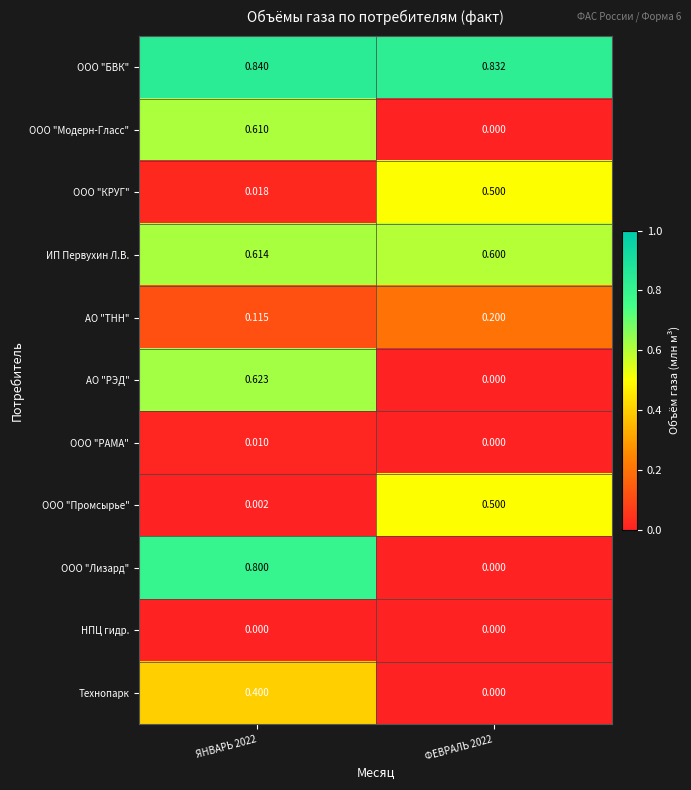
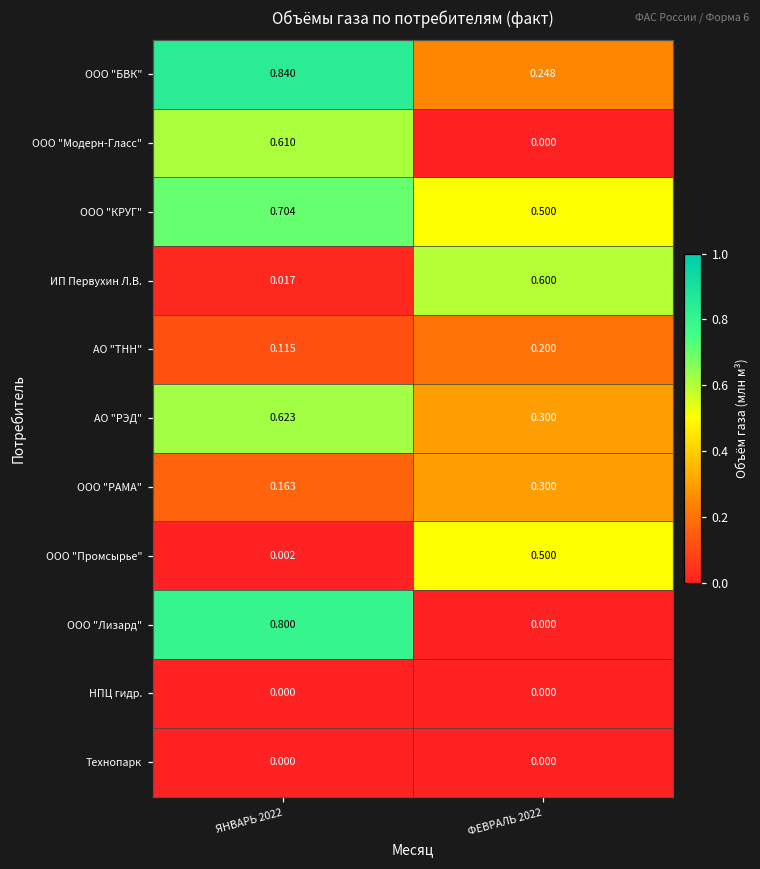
ООО "БВК", ФЕВРАЛЬ 2022: 0.832 -> 0.248
ООО "КРУГ", ЯНВАРЬ 2022: 0.018 -> 0.704
ИП Первухин Л.В., ЯНВАРЬ 2022: 0.614 -> 0.017
АО "РЭД", ФЕВРАЛЬ 2022: 0.000 -> 0.300
ООО "РАМА", ЯНВАРЬ 2022: 0.010 -> 0.163
ООО "РАМА", ФЕВРАЛЬ 2022: 0.000 -> 0.300
Технопарк, ЯНВАРЬ 2022: 0.400 -> 0.000
